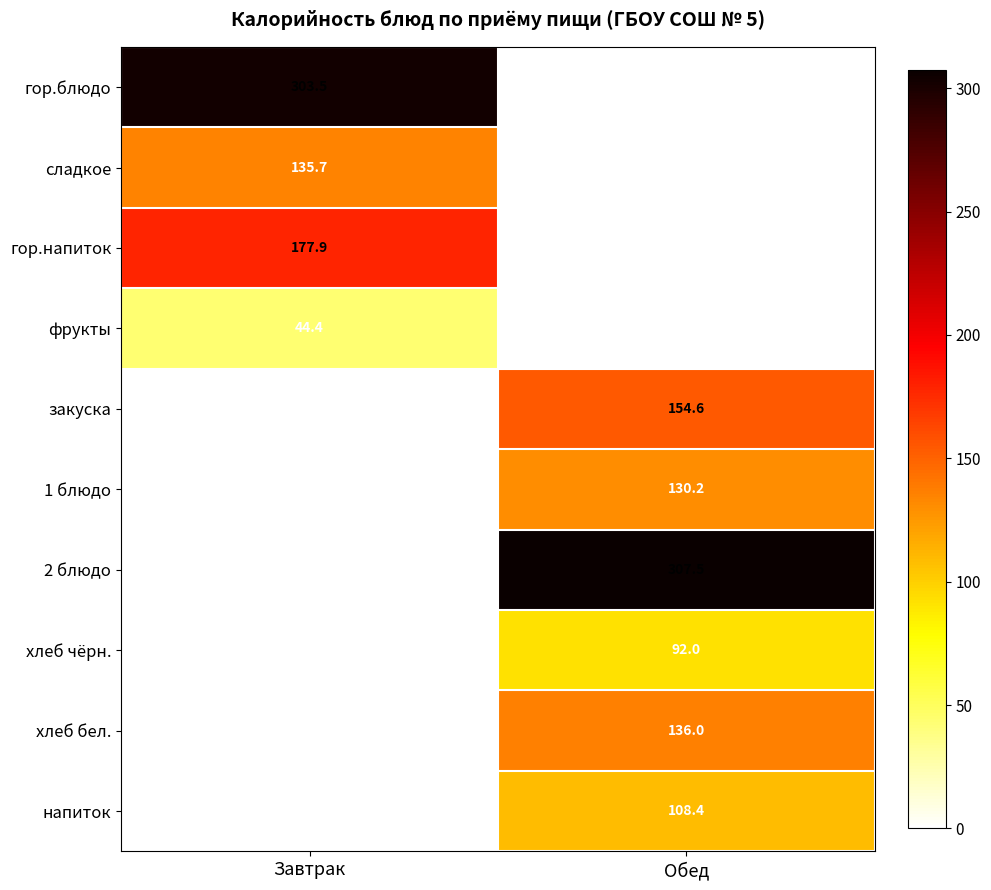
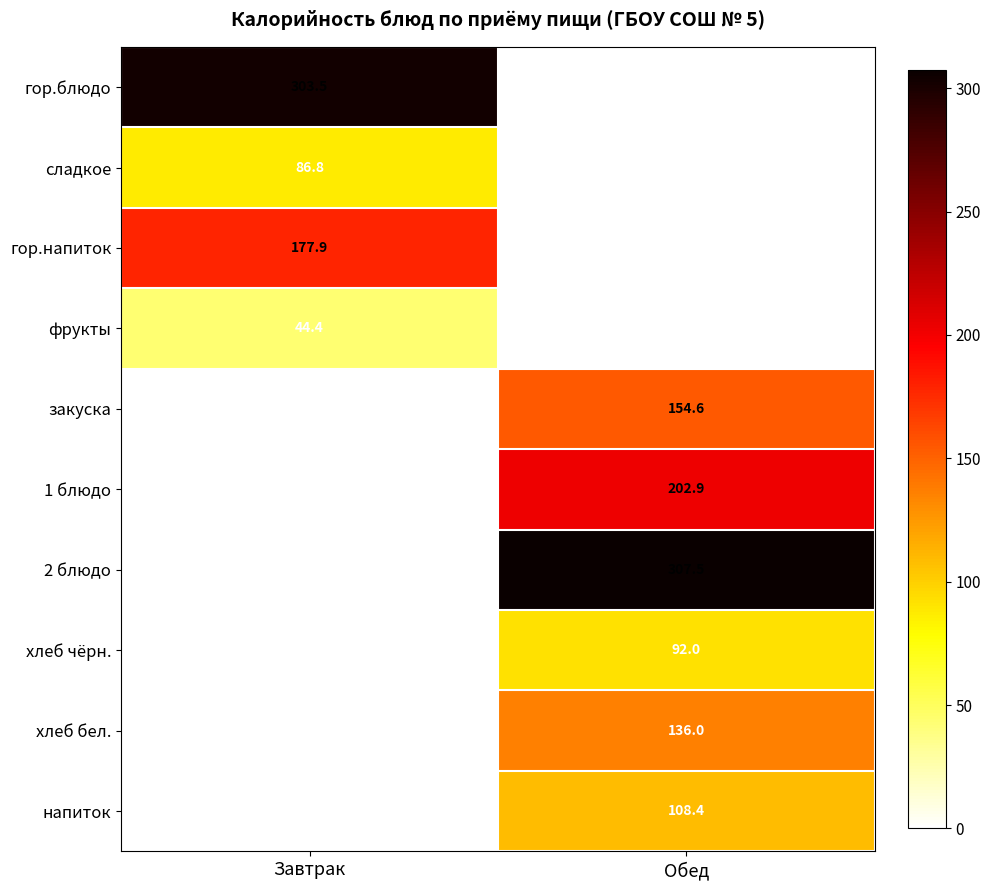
сладкое, Завтрак: 135.7 -> 86.8
1 блюдо, Обед: 130.2 -> 202.9
